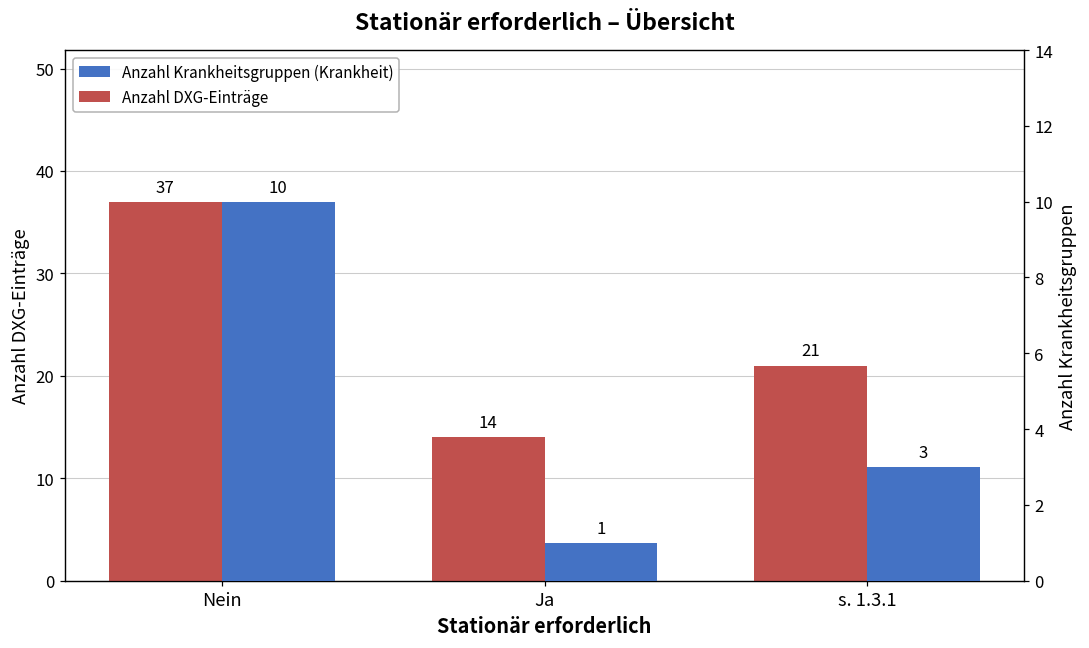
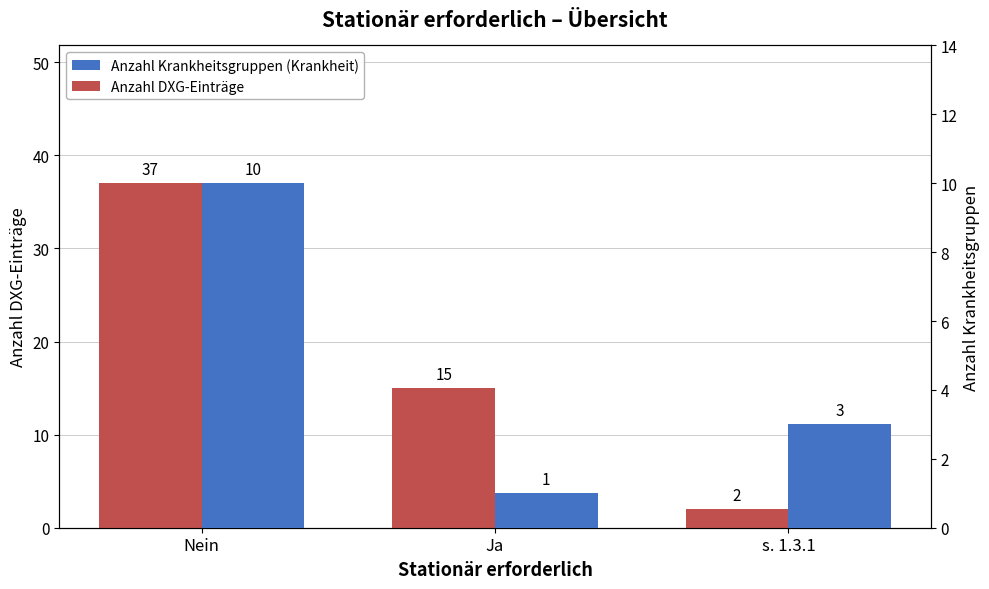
Anzahl DXG-Einträge, Ja: 14 -> 15
Anzahl DXG-Einträge, s. 1.3.1: 21 -> 2
